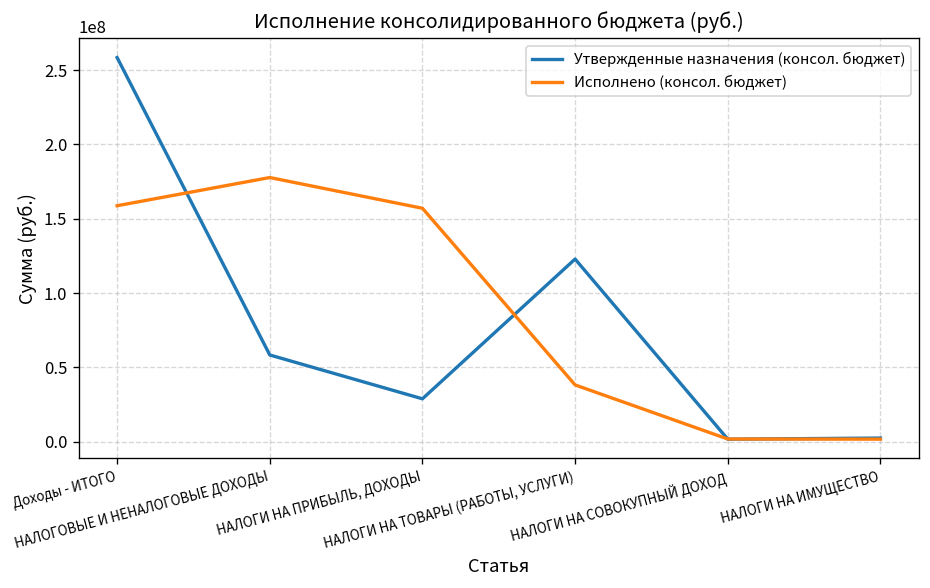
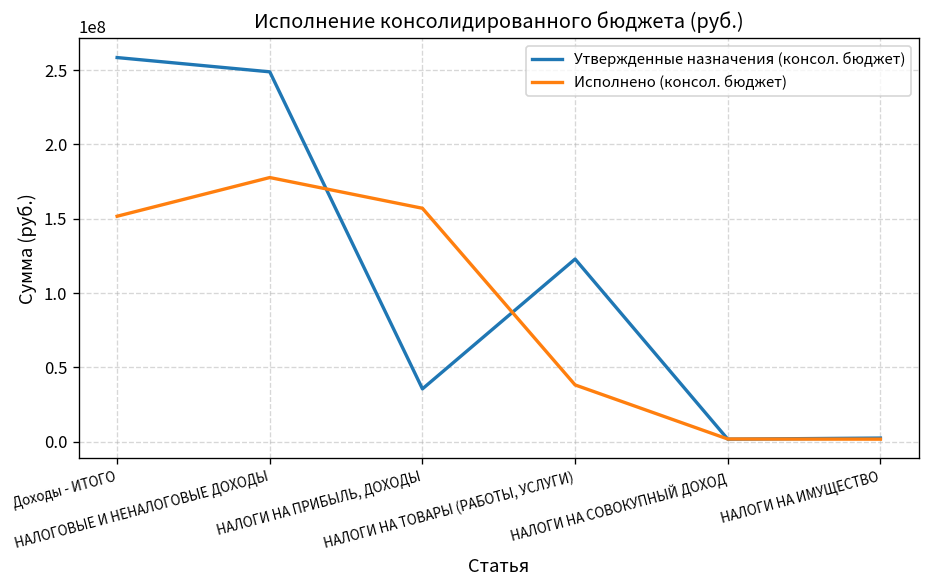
Исполнено (консол. бюджет), Доходы - ИТОГО: 159000000 -> 152000000
Утвержденные назначения (консол. бюджет), НАЛОГОВЫЕ И НЕНАЛОГОВЫЕ ДОХОДЫ: 58000000 -> 249000000
Утвержденные назначения (консол. бюджет), НАЛОГИ НА ПРИБЫЛЬ, ДОХОДЫ: 29000000 -> 36000000
